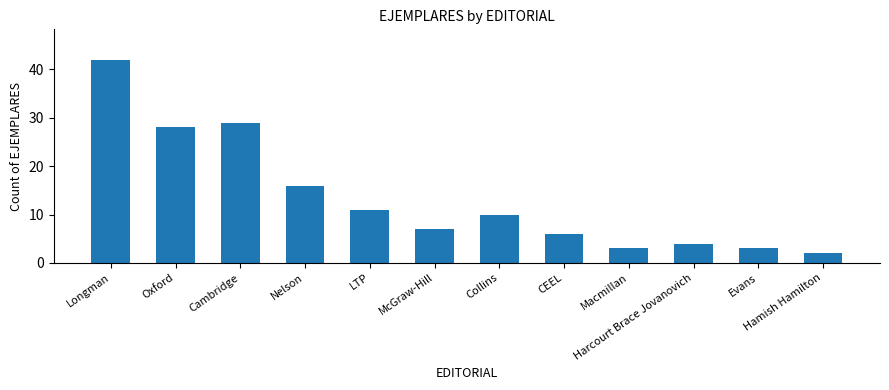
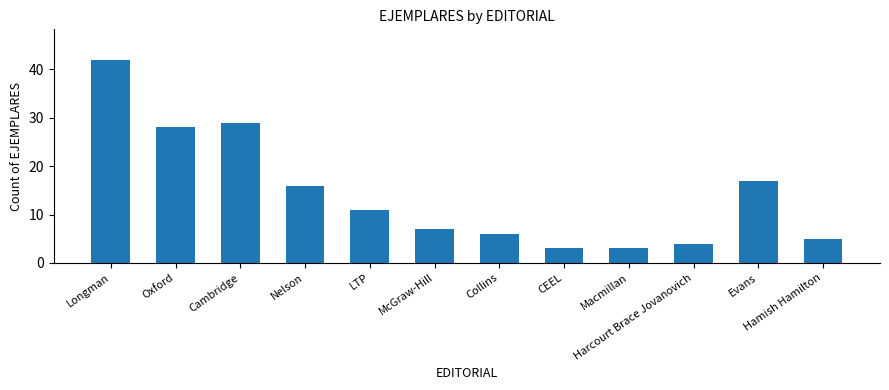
Collins: 10 -> 6
CEEL: 6 -> 3
Evans: 3 -> 17
Hamish Hamilton: 2 -> 5
